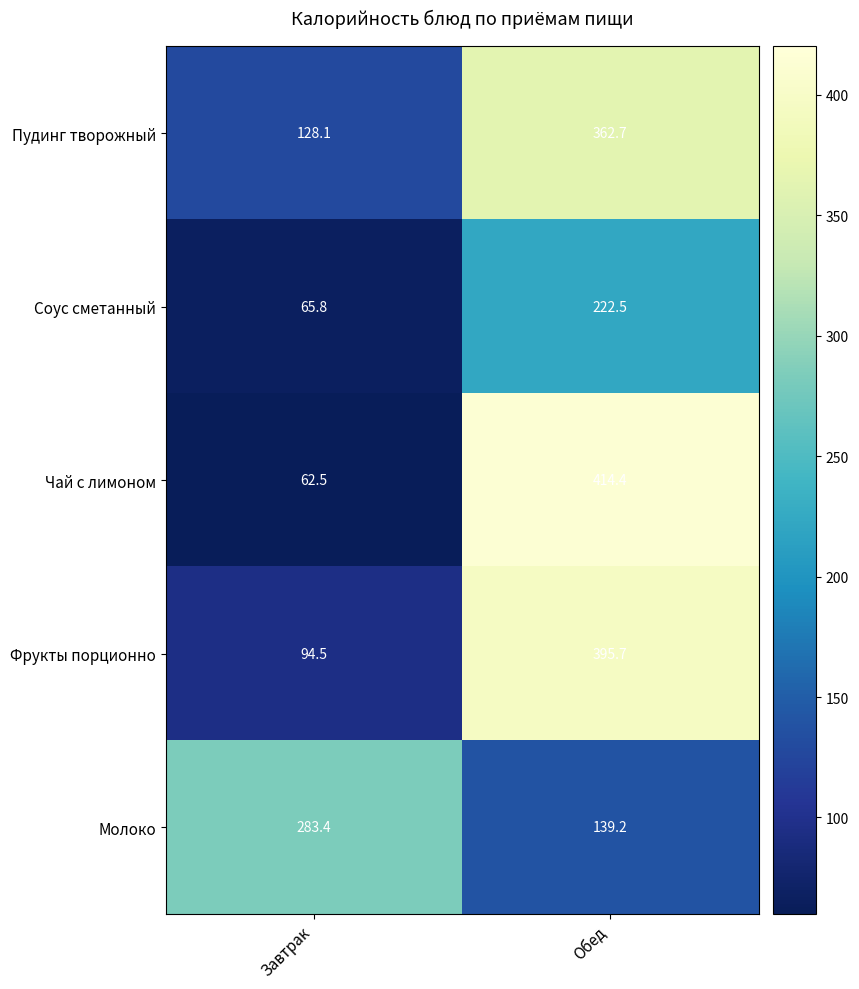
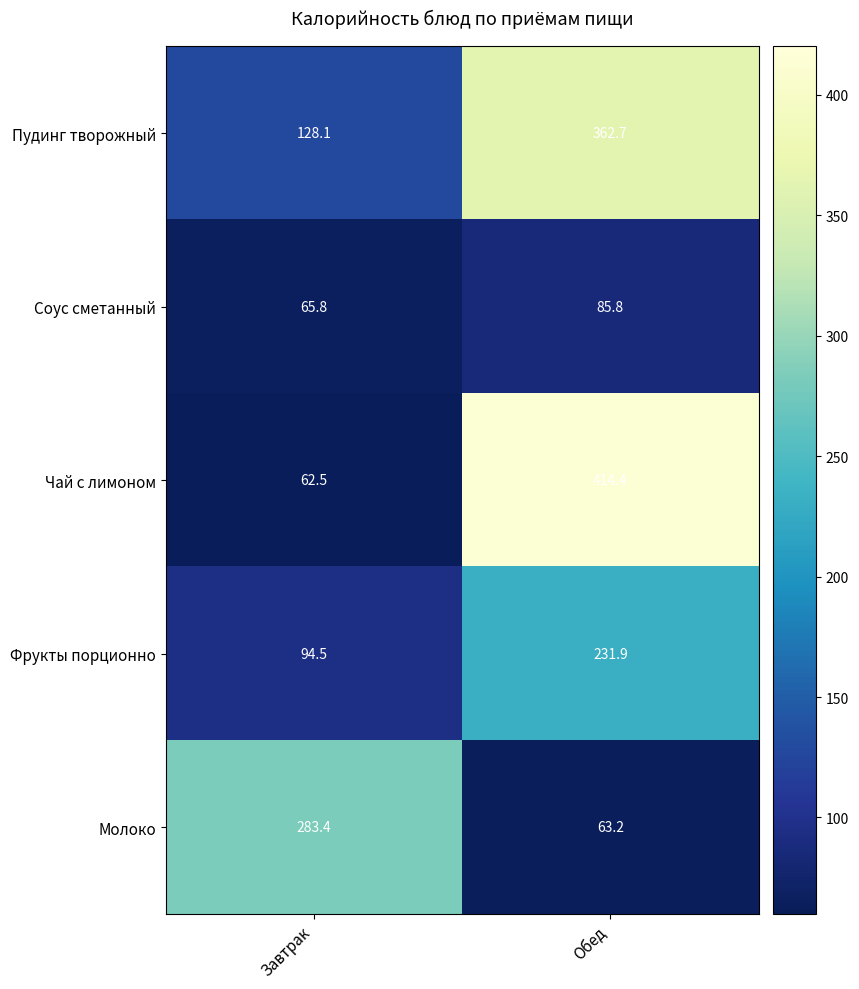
Соус сметанный, Обед: 222.5 -> 85.8
Фрукты порционно, Обед: 395.7 -> 231.9
Молоко, Обед: 139.2 -> 63.2
